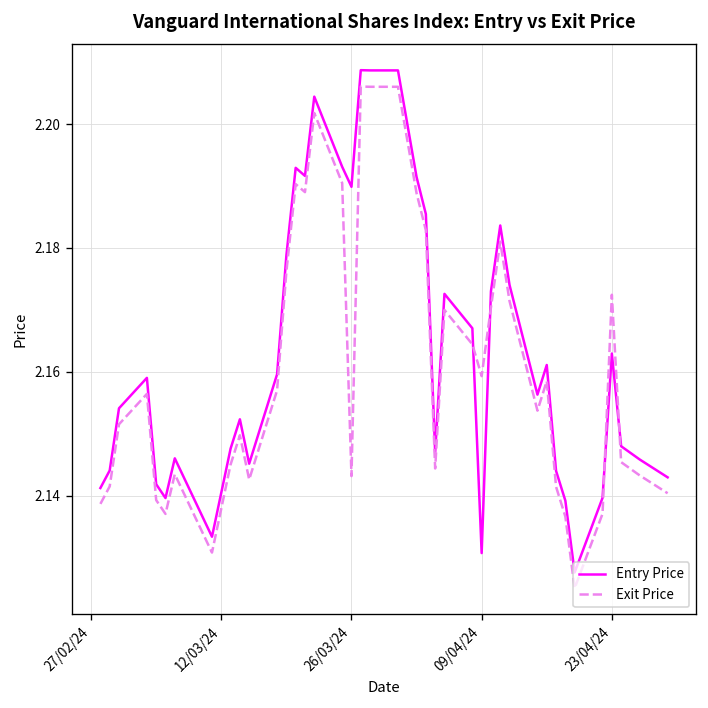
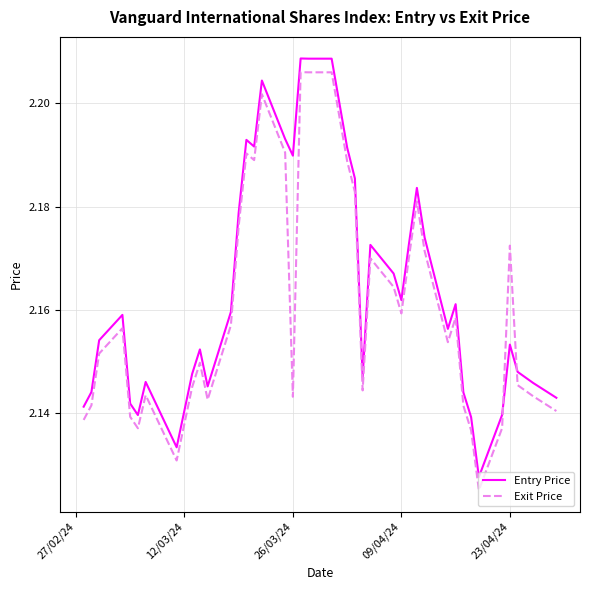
Entry Price, 09/04/24: 2.131 -> 2.162
Entry Price, 23/04/24: 2.163 -> 2.153
